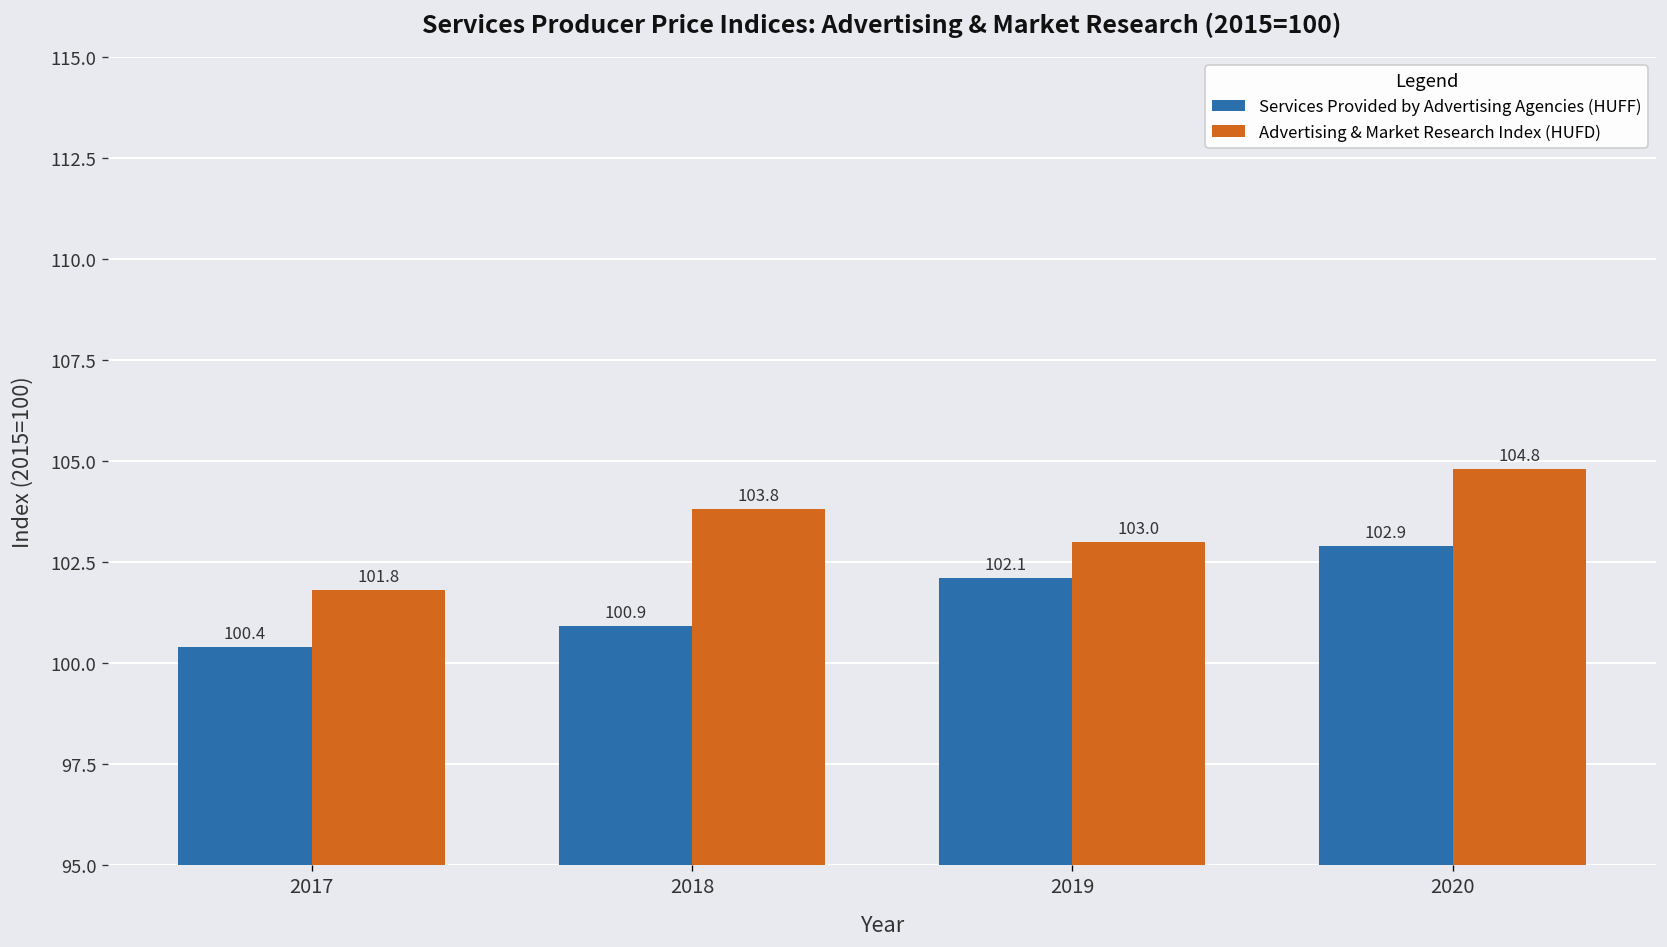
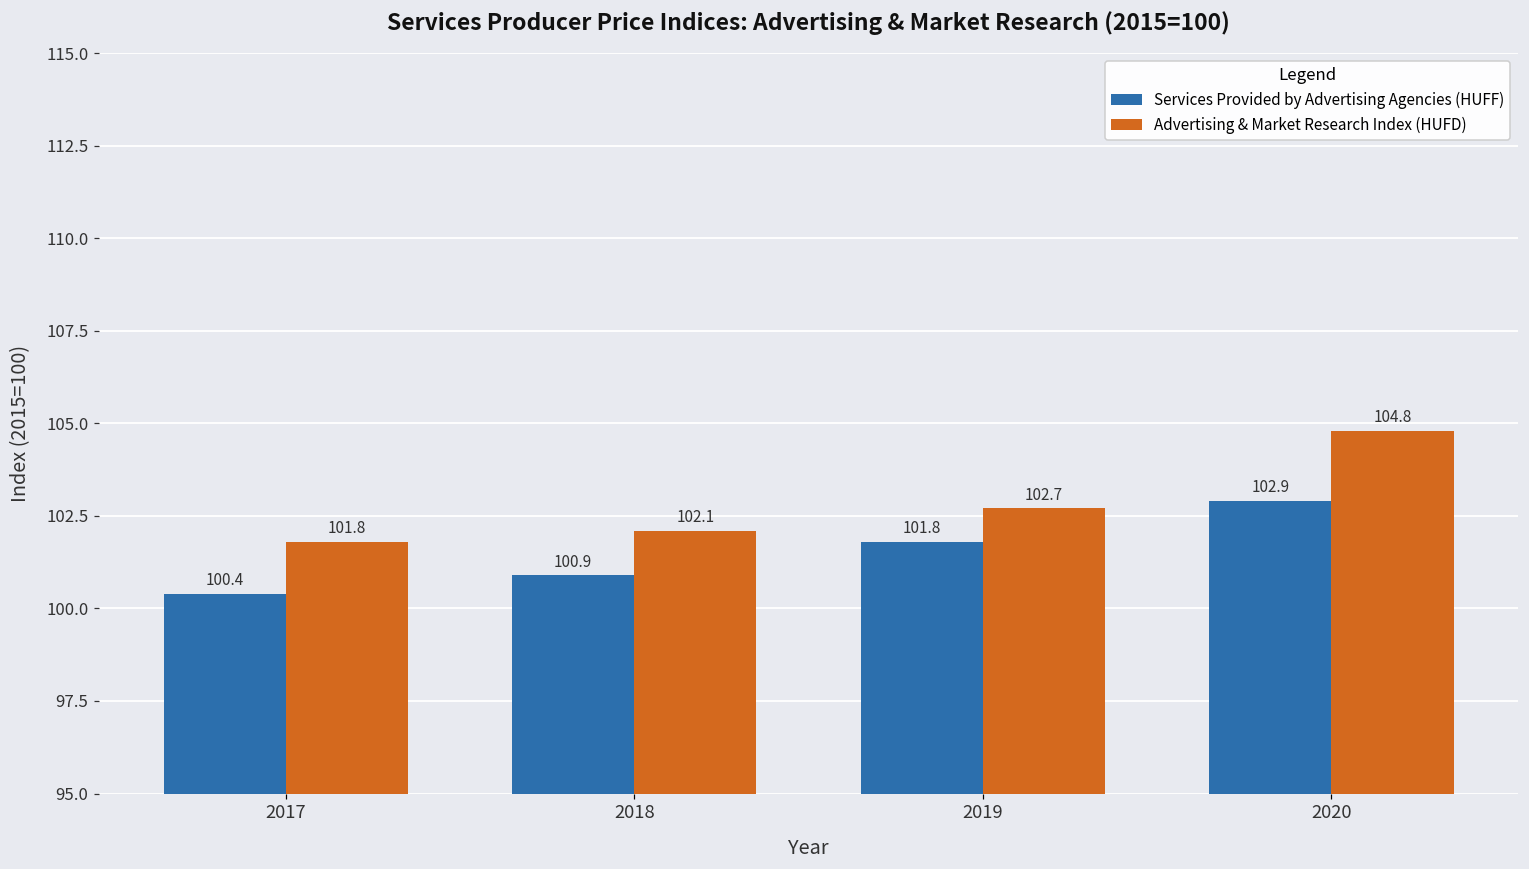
Advertising & Market Research Index (HUFD), 2018: 103.8 -> 102.1
Services Provided by Advertising Agencies (HUFF), 2019: 102.1 -> 101.8
Advertising & Market Research Index (HUFD), 2019: 103.0 -> 102.7
